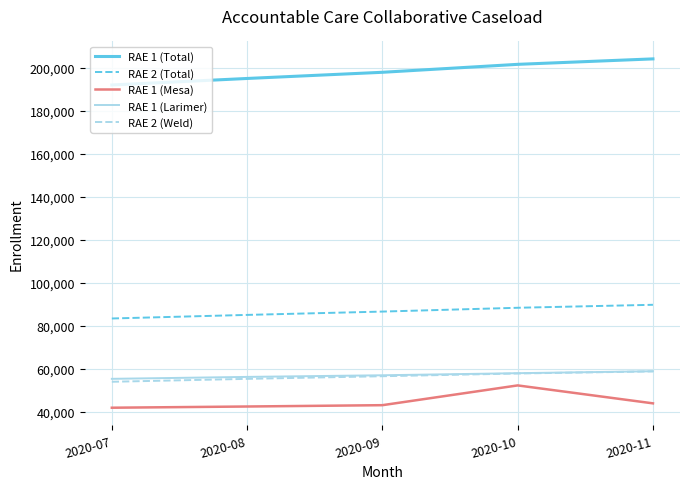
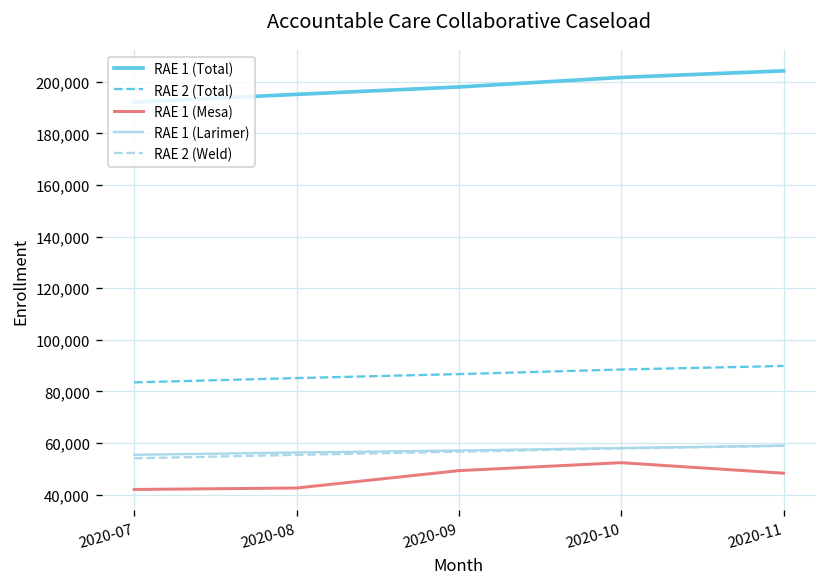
RAE 1 (Mesa), 2020-09: 43,000 -> 49,000
RAE 1 (Mesa), 2020-11: 44,000 -> 48,000
